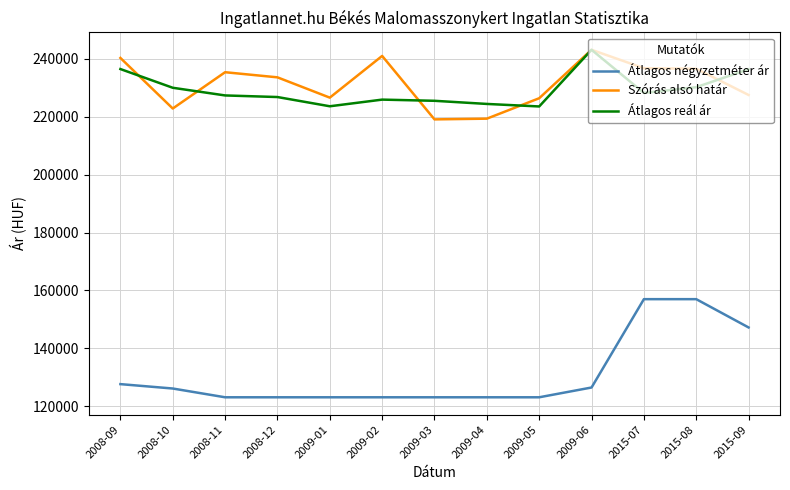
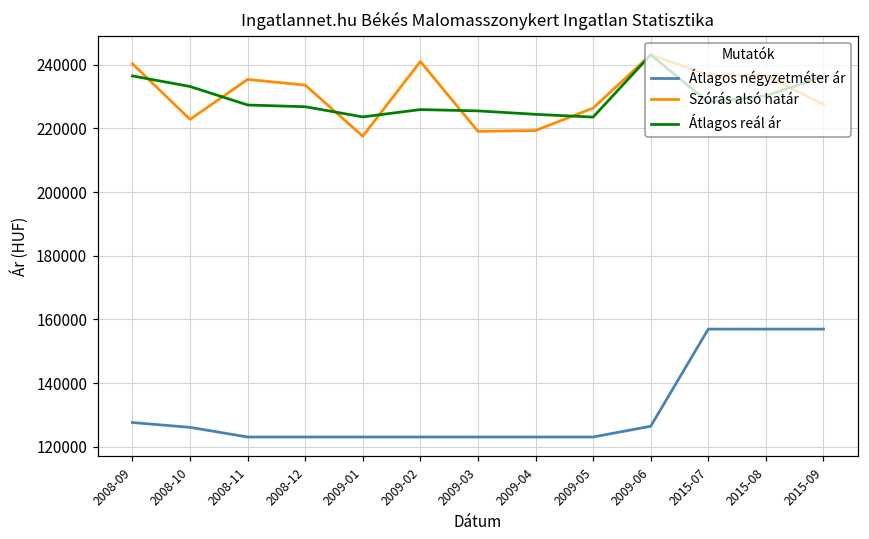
Átlagos reál ár, 2008-10: 230000 -> 233000
Szórás alsó határ, 2009-01: 227000 -> 218000
Átlagos négyzetméter ár, 2015-09: 147000 -> 157000
